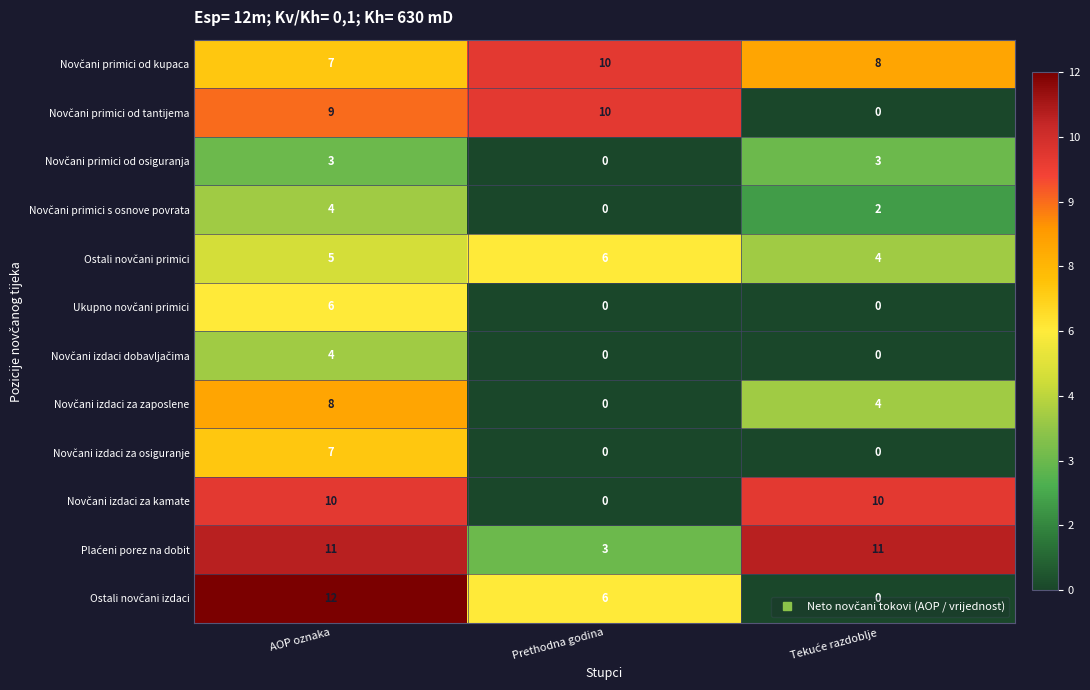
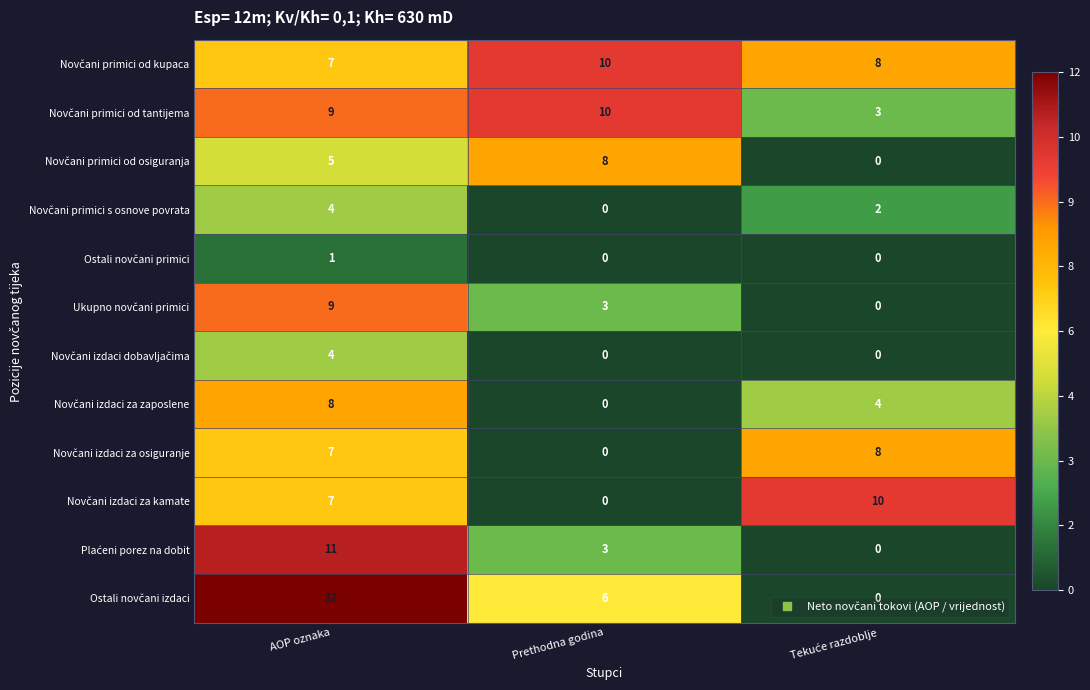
Novčani primici od tantijema, Tekuće razdoblje: 0 -> 3
Novčani primici od osiguranja, AOP oznaka: 3 -> 5
Novčani primici od osiguranja, Prethodna godina: 0 -> 8
Novčani primici od osiguranja, Tekuće razdoblje: 3 -> 0
Ostali novčani primici, AOP oznaka: 5 -> 1
Ostali novčani primici, Prethodna godina: 6 -> 0
Ostali novčani primici, Tekuće razdoblje: 4 -> 0
Ukupno novčani primici, AOP oznaka: 6 -> 9
Ukupno novčani primici, Prethodna godina: 0 -> 3
Novčani izdaci za osiguranje, Tekuće razdoblje: 0 -> 8
Novčani izdaci za kamate, AOP oznaka: 10 -> 7
Plaćeni porez na dobit, Tekuće razdoblje: 11 -> 0
